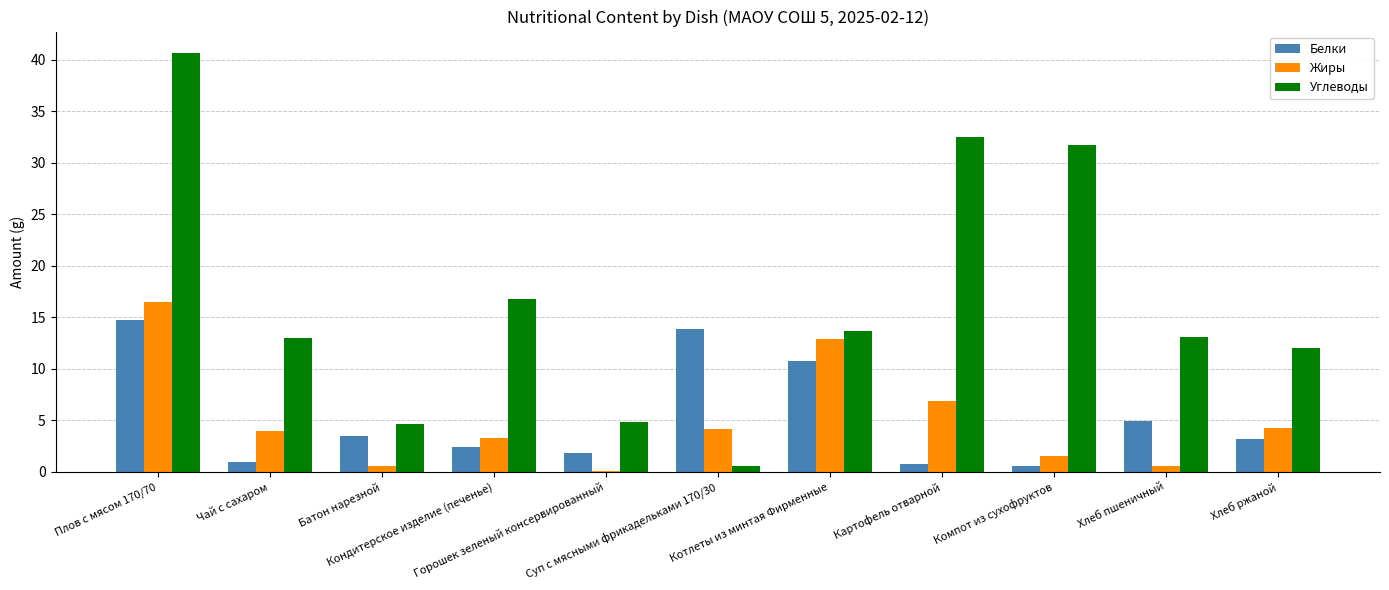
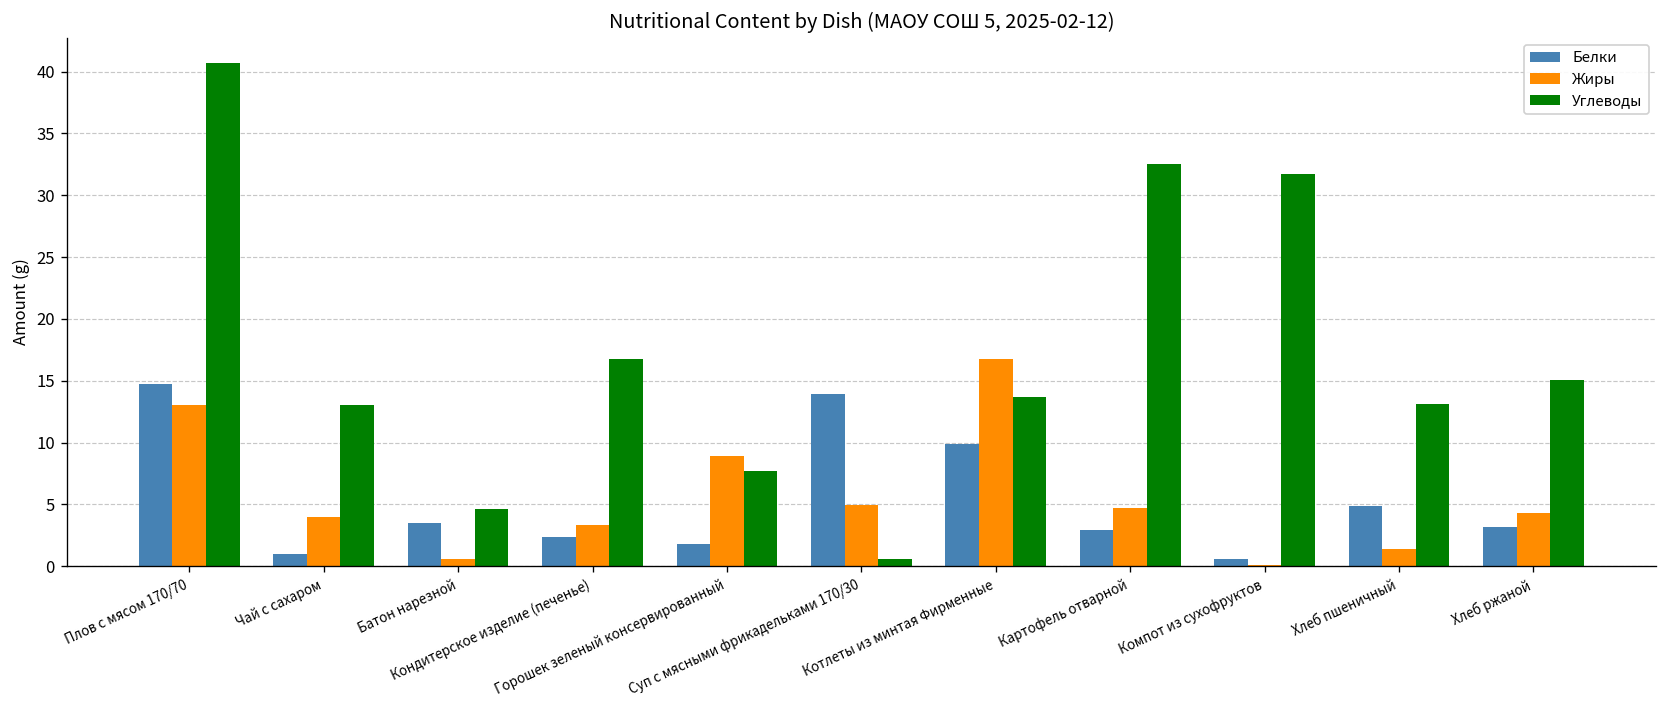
Жиры, Плов с мясом 170/70: 16.5 -> 13.0
Жиры, Горошек зеленый консервированный: 0.1 -> 8.9
Углеводы, Горошек зеленый консервированный: 4.8 -> 7.7
Жиры, Суп с мясными фрикадельками 170/30: 4.1 -> 4.9
Белки, Котлеты из минтая Фирменные: 10.8 -> 9.9
Жиры, Котлеты из минтая Фирменные: 12.9 -> 16.8
Белки, Картофель отварной: 0.8 -> 2.9
Жиры, Картофель отварной: 6.9 -> 4.7
Жиры, Компот из сухофруктов: 1.5 -> 0.1
Жиры, Хлеб пшеничный: 0.6 -> 1.4
Углеводы, Хлеб ржаной: 12.0 -> 15.1
